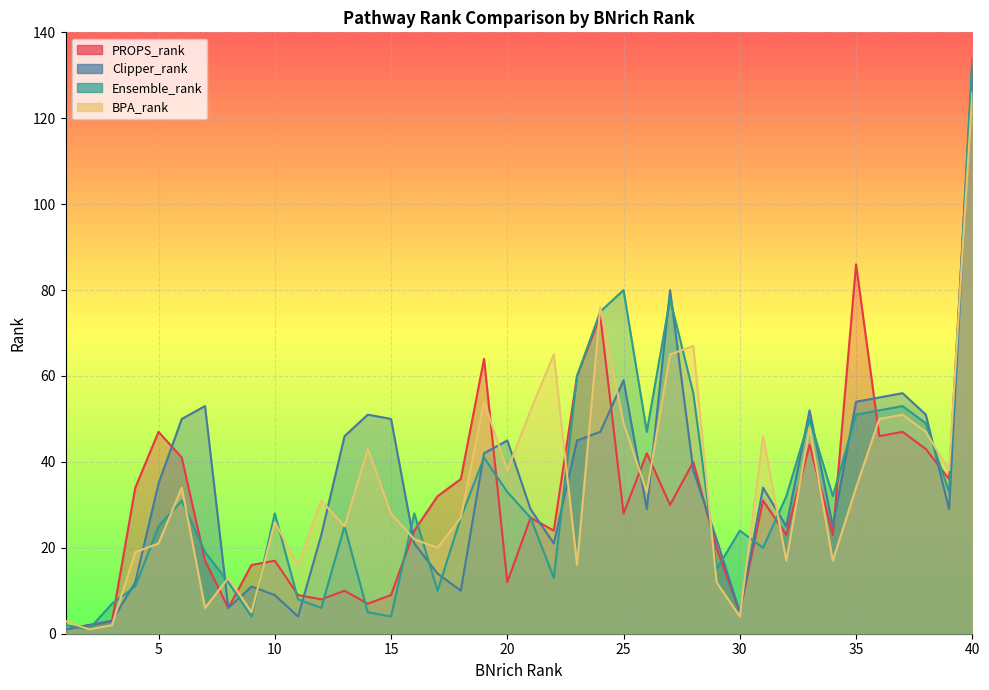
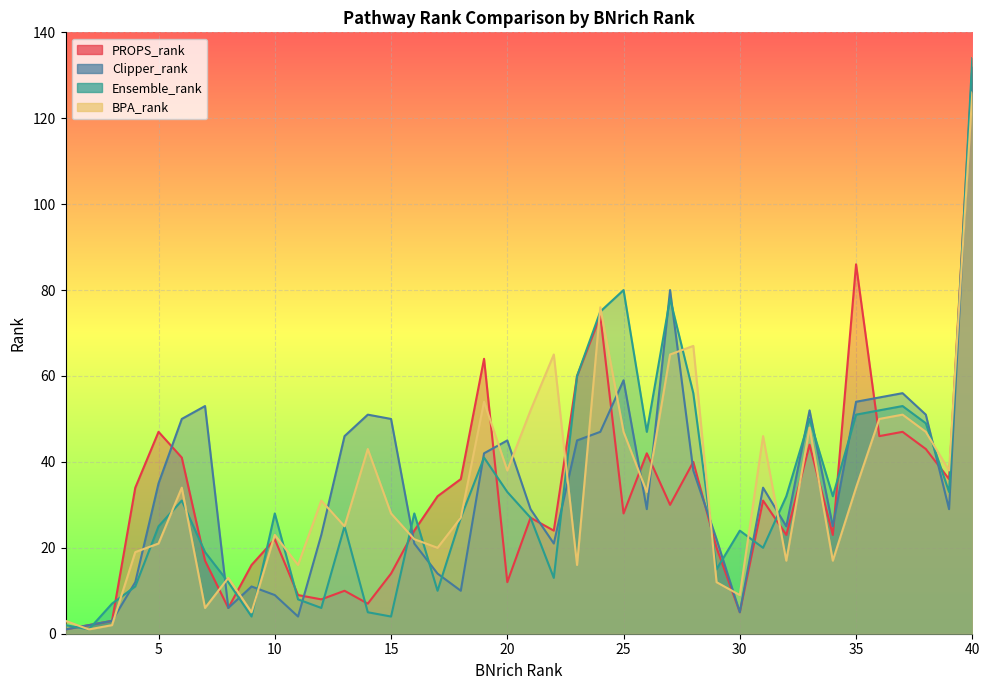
PROPS_rank, 10: 17 -> 22
BPA_rank, 10: 26 -> 23
PROPS_rank, 15: 9 -> 14
BPA_rank, 25: 49 -> 47
BPA_rank, 30: 4 -> 9
